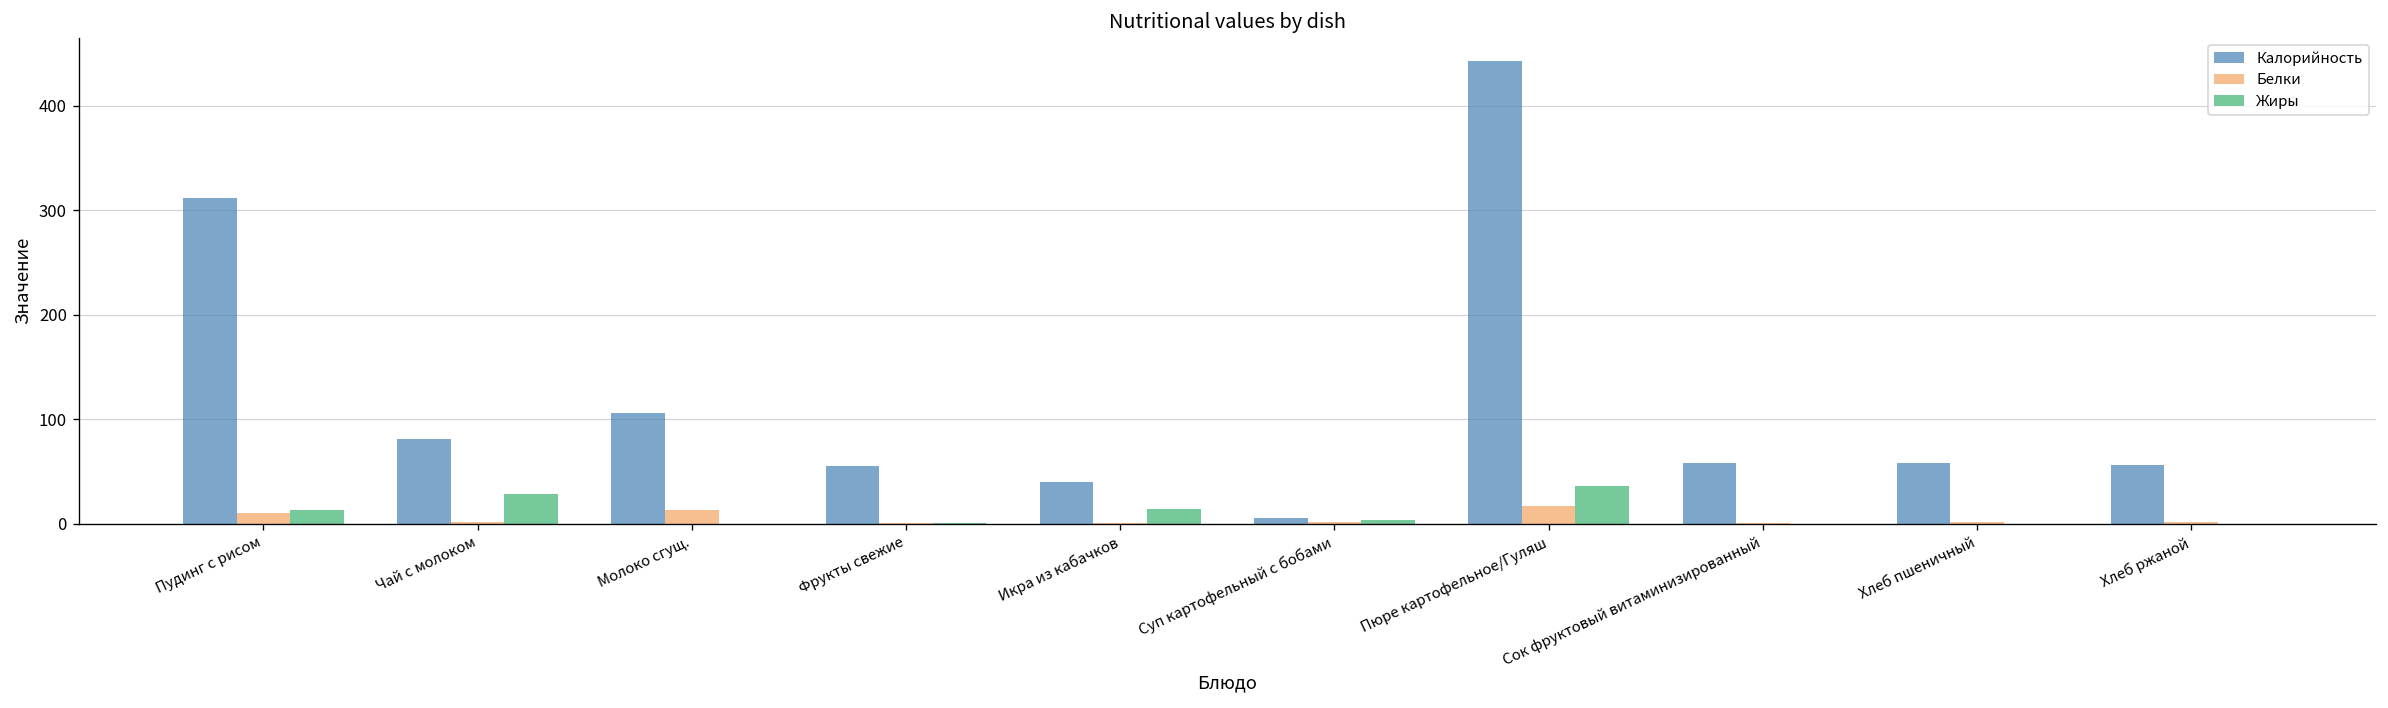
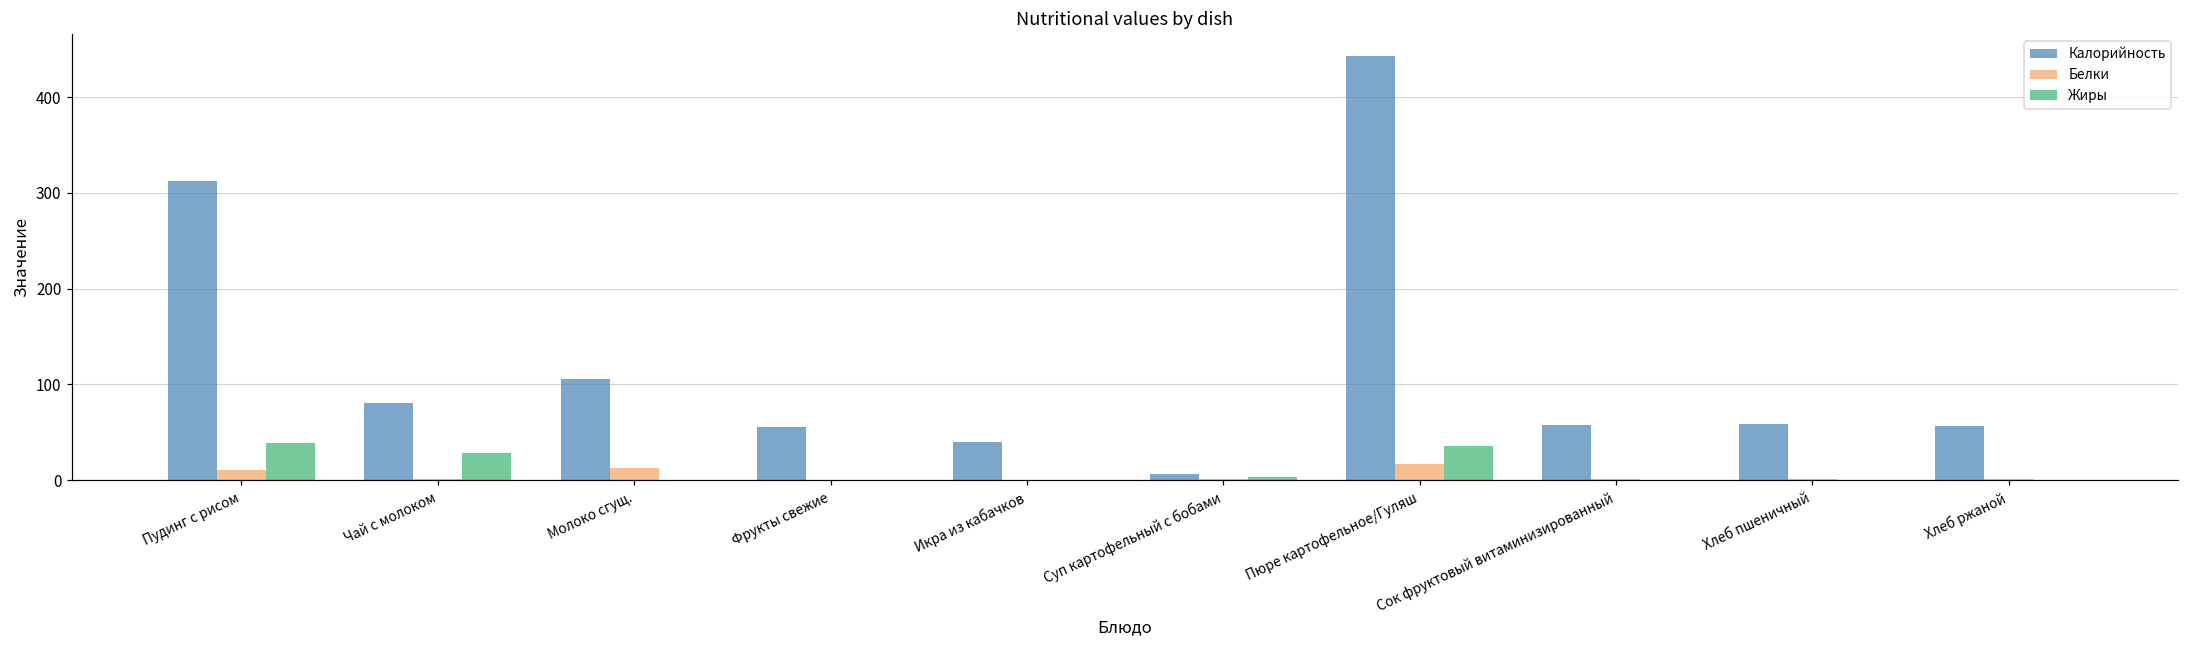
Жиры, Пудинг с рисом: 10 -> 40
Жиры, Икра из кабачков: 10 -> 0
